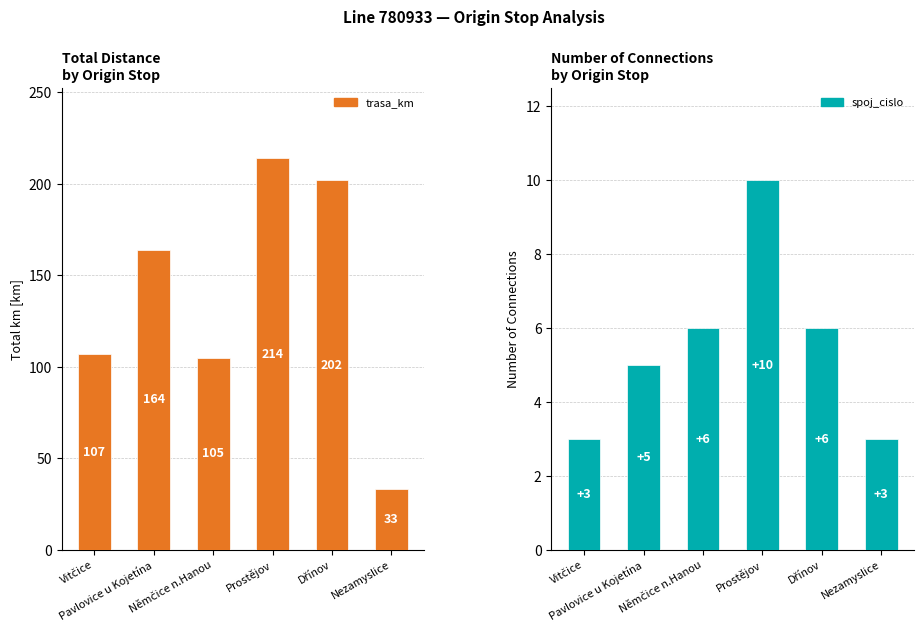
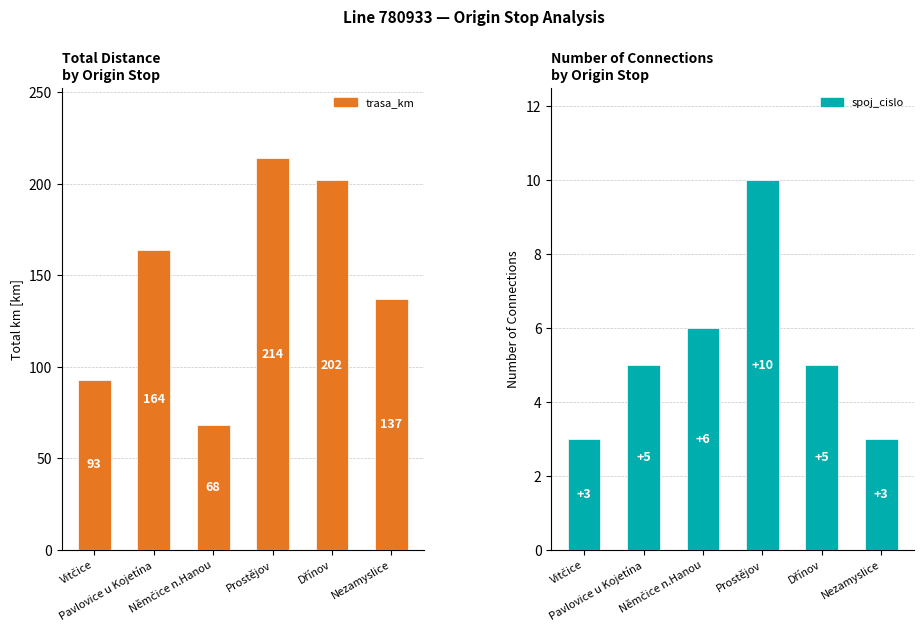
Total Distance by Origin Stop, Vitčice: 107 -> 93
Total Distance by Origin Stop, Němčice n.Hanou: 105 -> 68
Total Distance by Origin Stop, Nezamyslice: 33 -> 137
Number of Connections by Origin Stop, Dřínov: +6 -> +5
